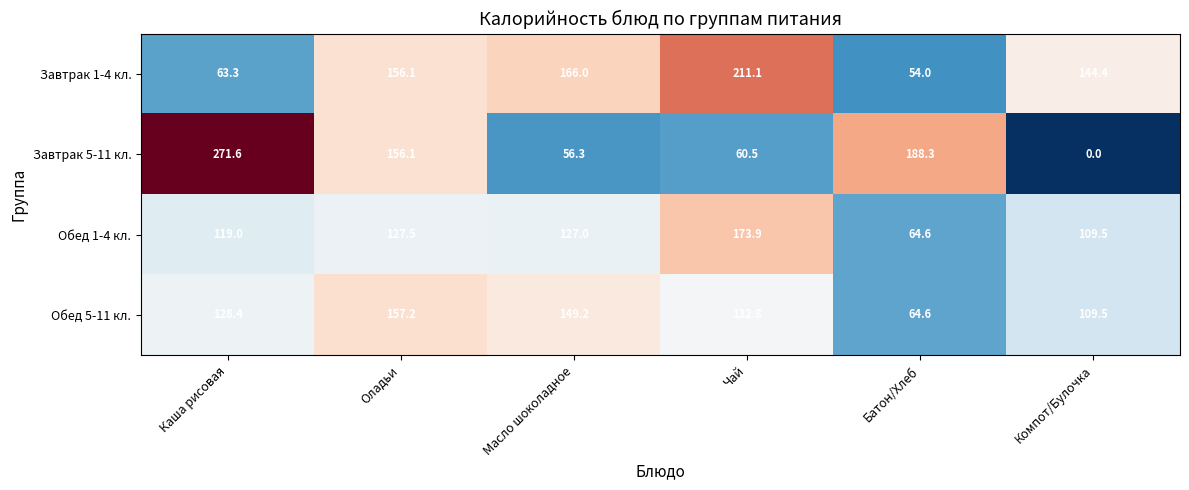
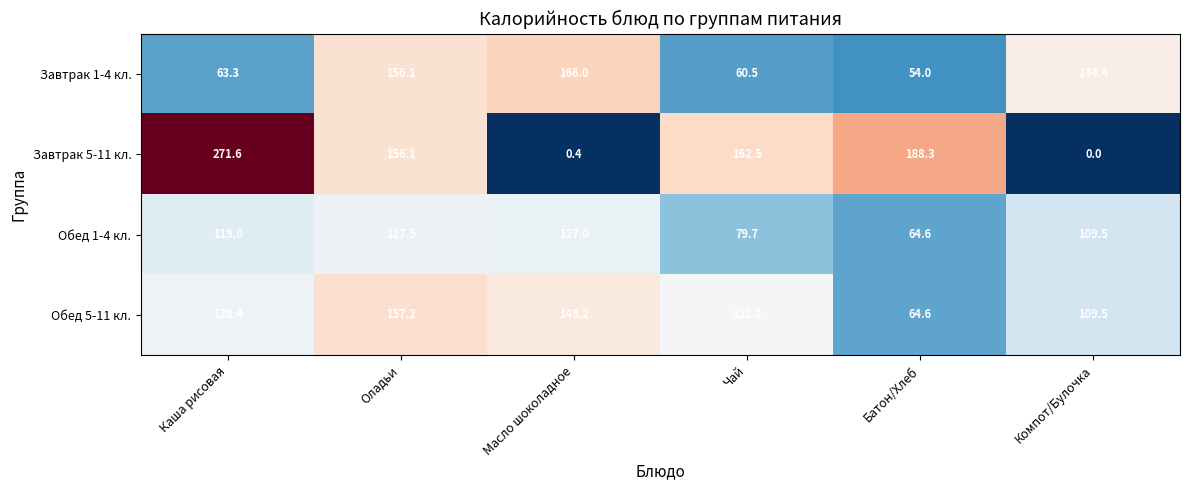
Завтрак 1-4 кл., Чай: 211.1 -> 60.5
Завтрак 5-11 кл., Масло шоколадное: 56.3 -> 0.4
Завтрак 5-11 кл., Чай: 60.5 -> 162.5
Обед 1-4 кл., Чай: 173.9 -> 79.7
